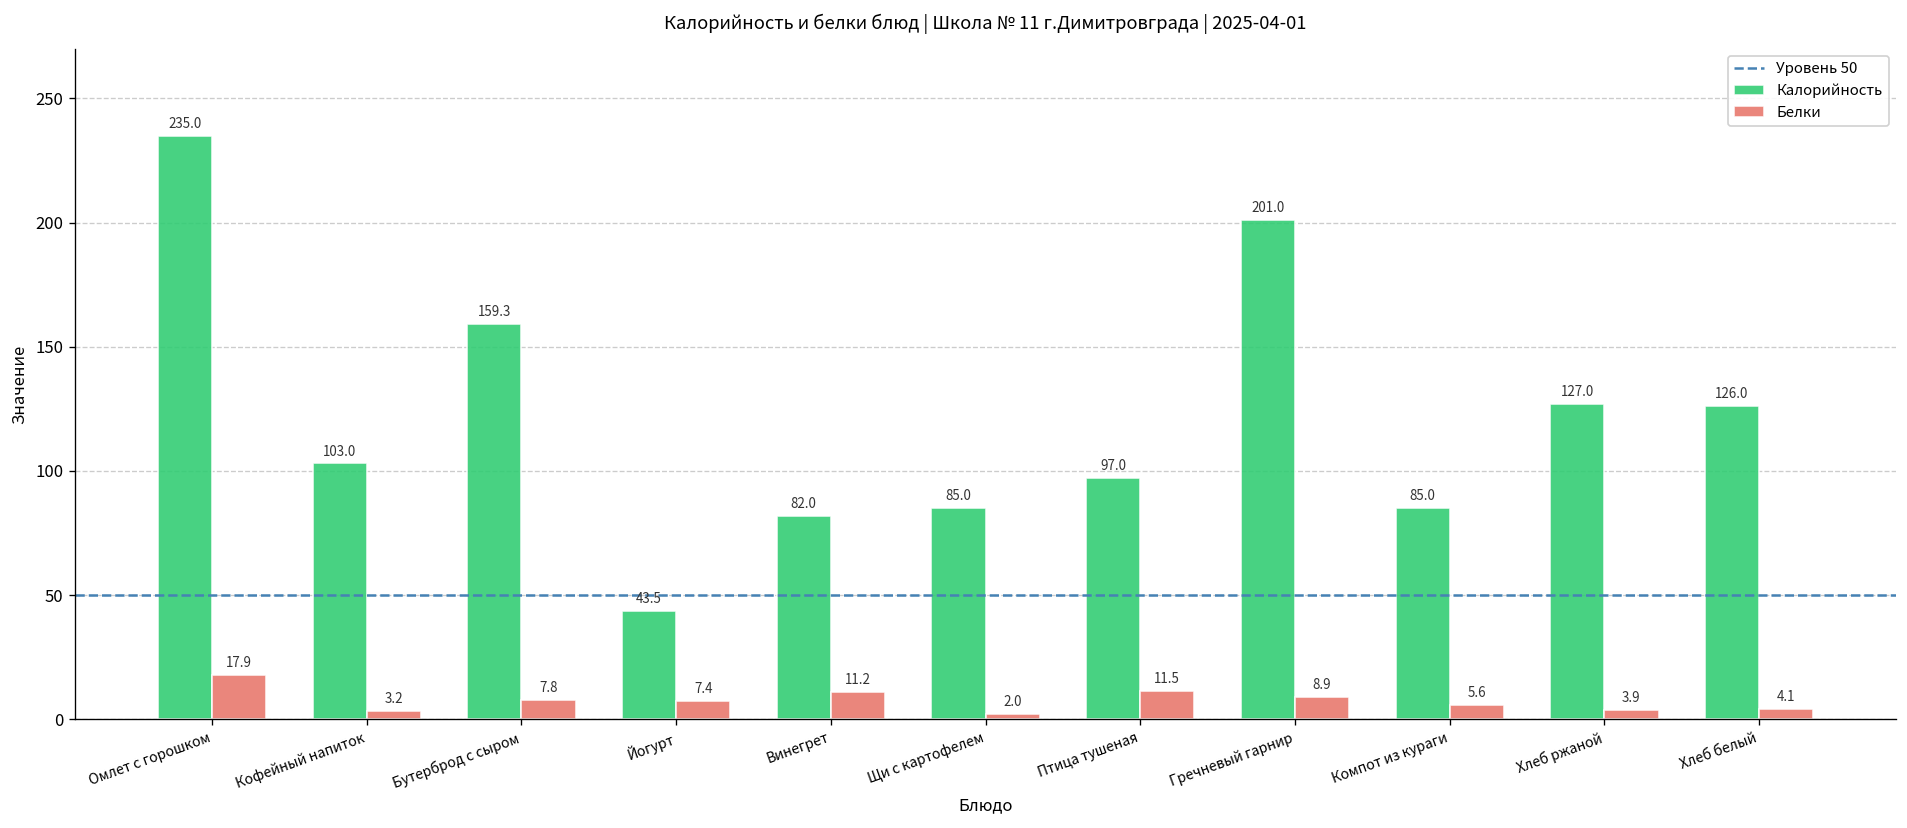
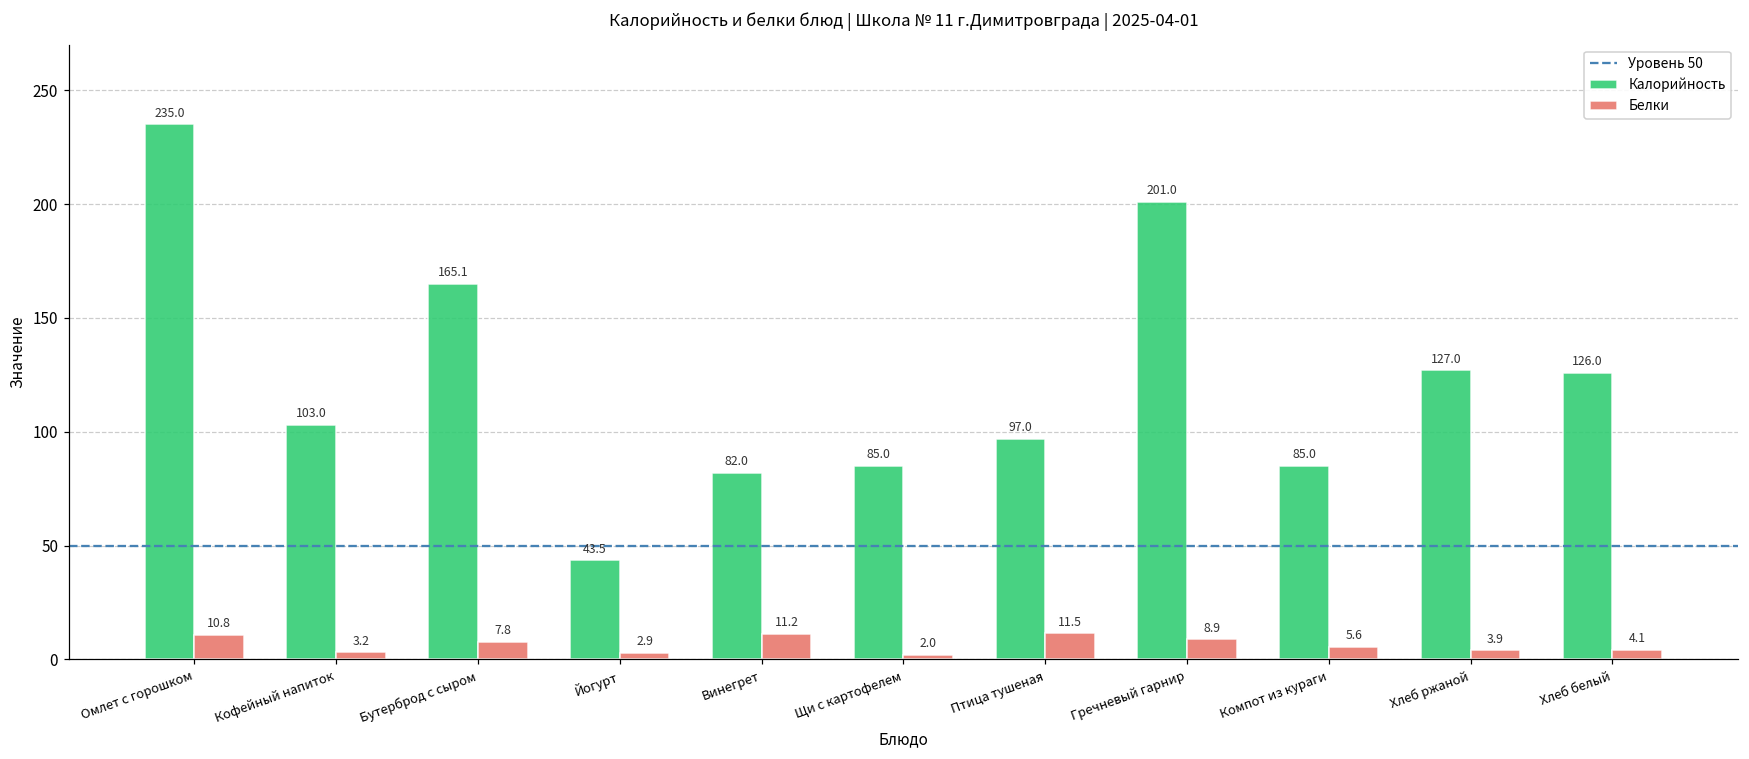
Белки, Омлет с горошком: 17.9 -> 10.8
Калорийность, Бутерброд с сыром: 159.3 -> 165.1
Белки, Йогурт: 7.4 -> 2.9
